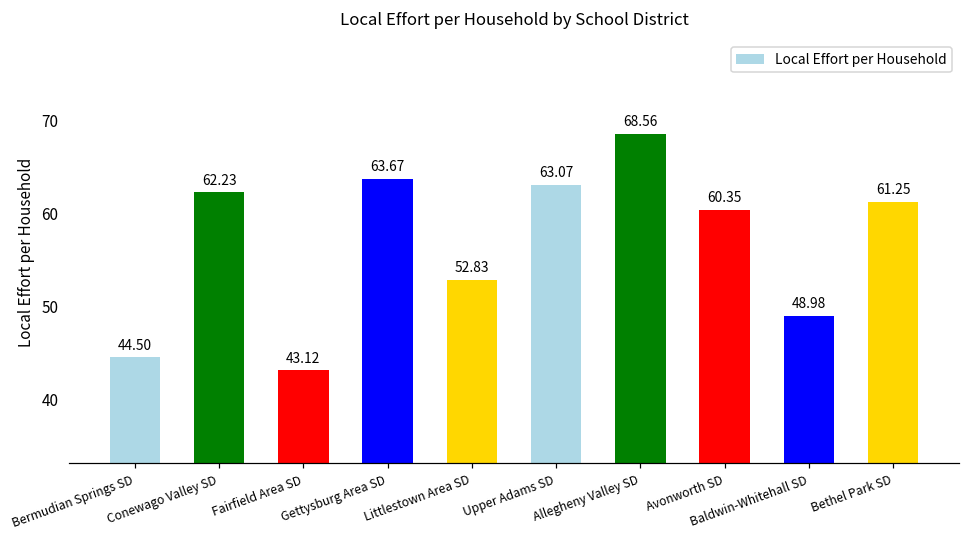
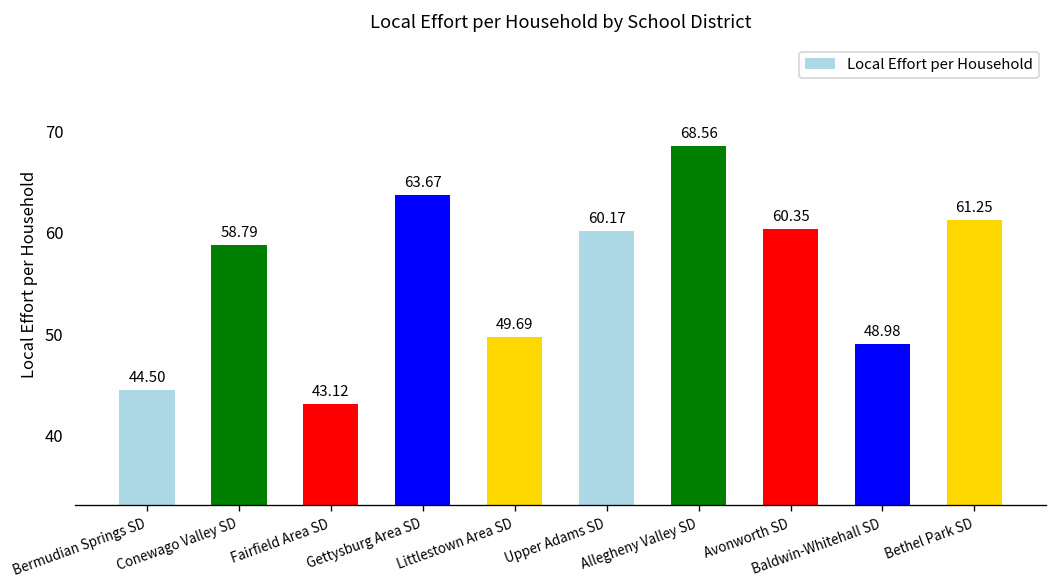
Conewago Valley SD: 62.23 -> 58.79
Littlestown Area SD: 52.83 -> 49.69
Upper Adams SD: 63.07 -> 60.17
